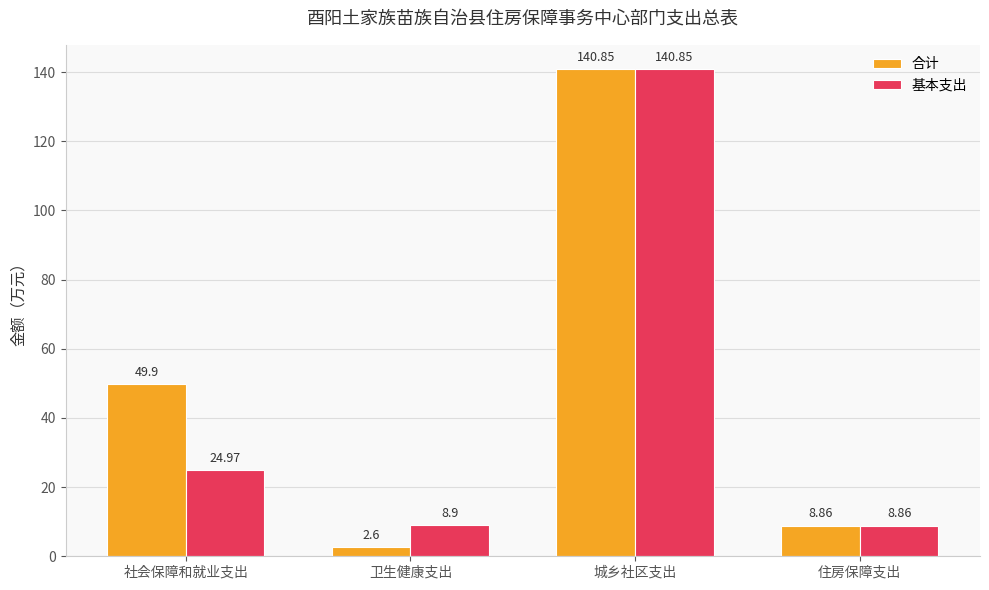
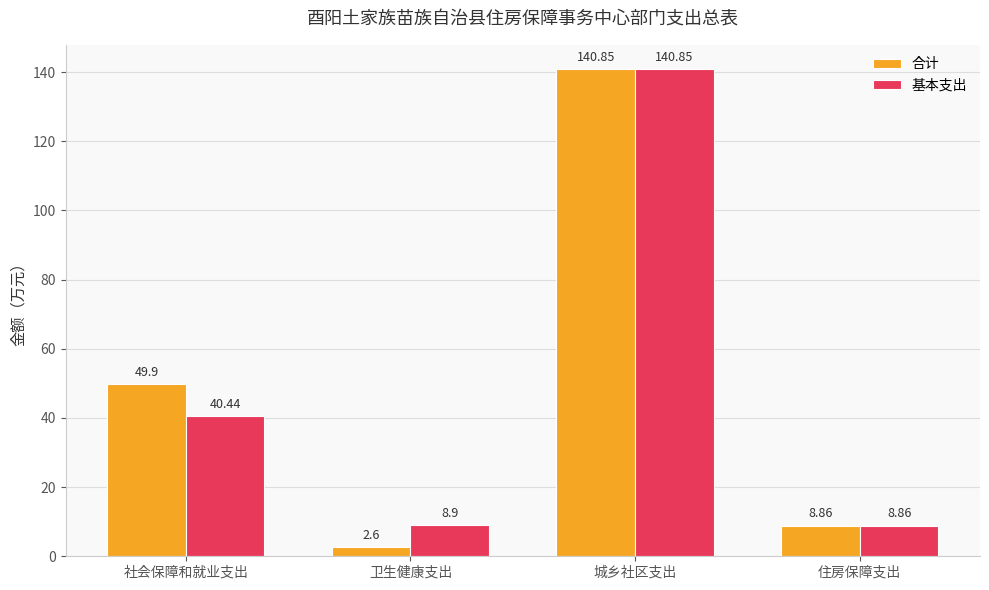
基本支出, 社会保障和就业支出: 24.97 -> 40.44
